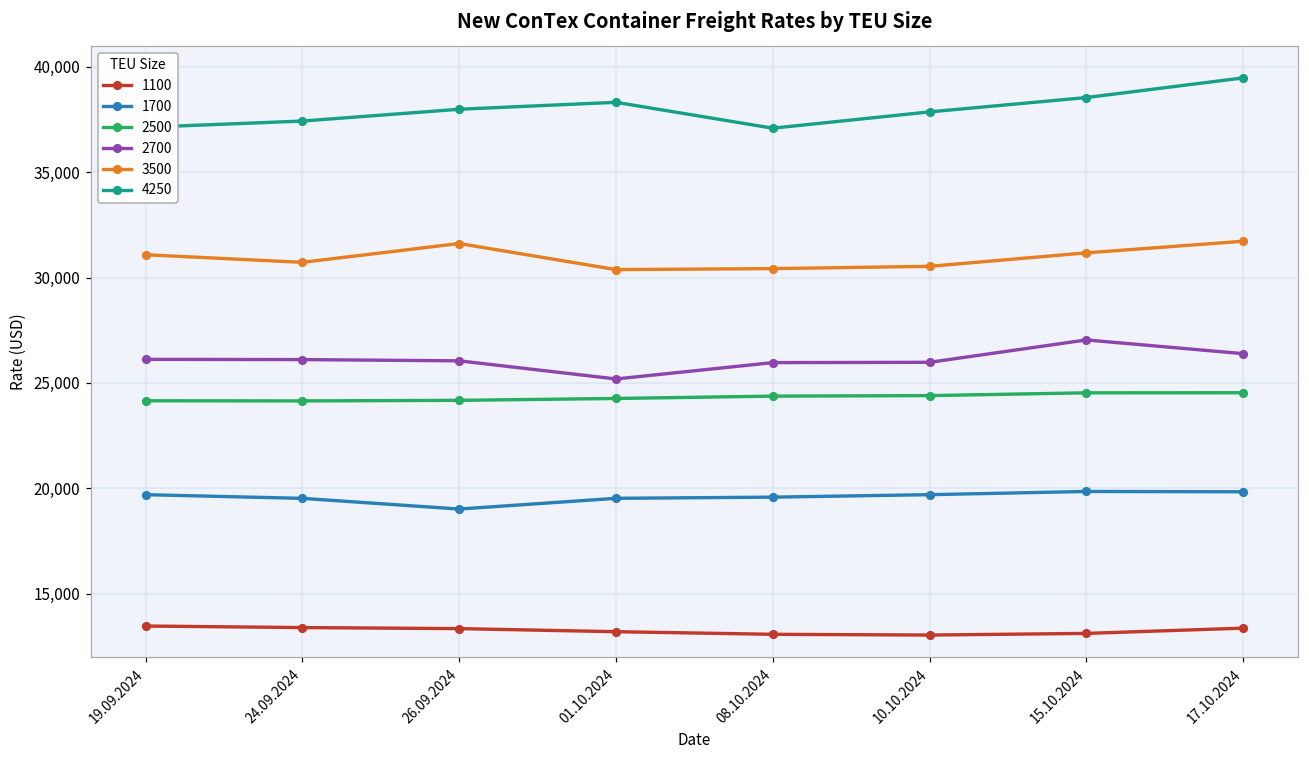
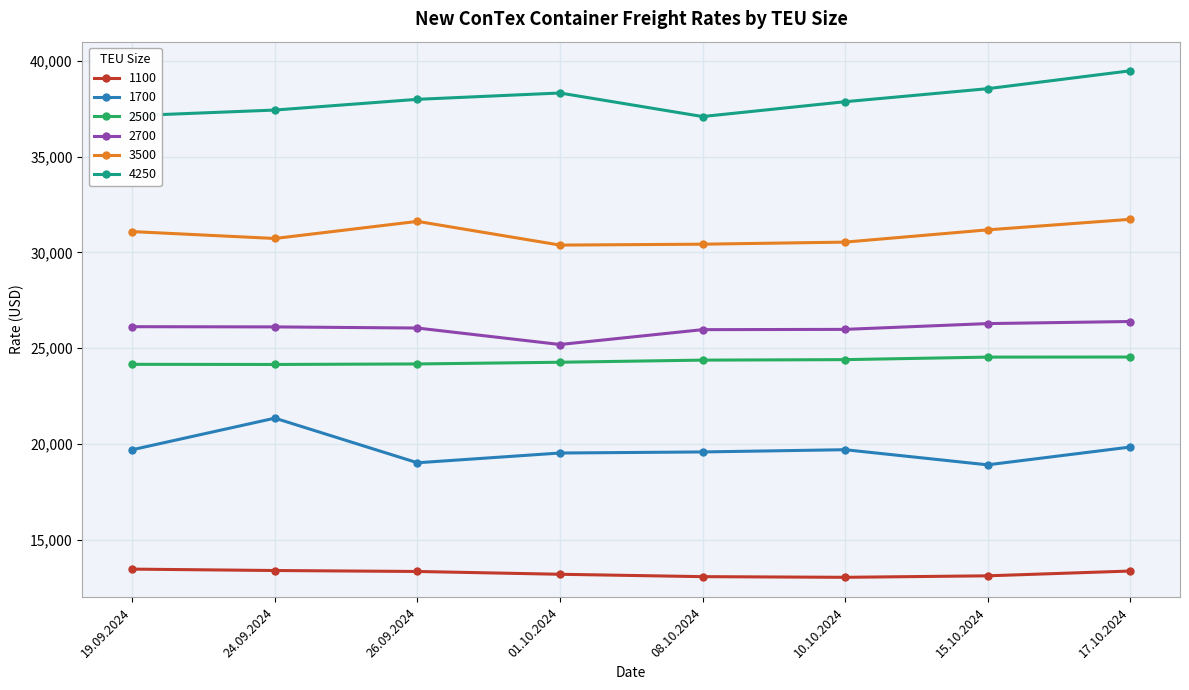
1700, 24.09.2024: 19,500 -> 21,300
1700, 15.10.2024: 19,900 -> 18,900
2700, 15.10.2024: 27,000 -> 26,300
